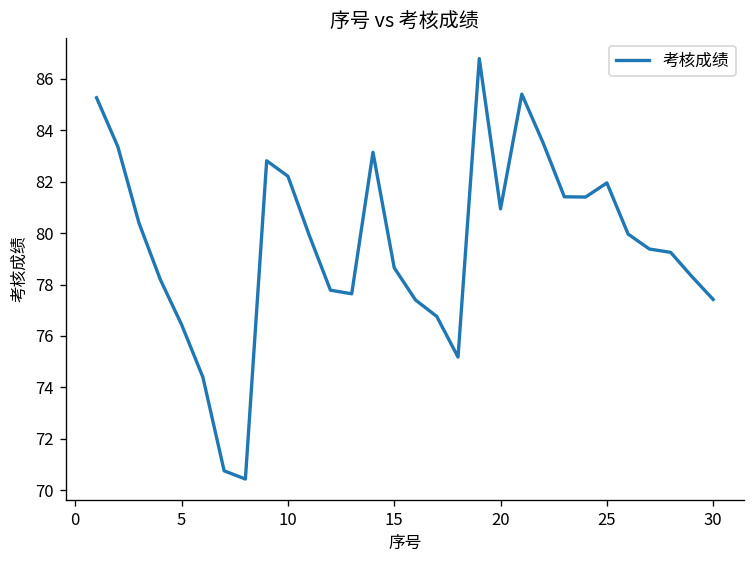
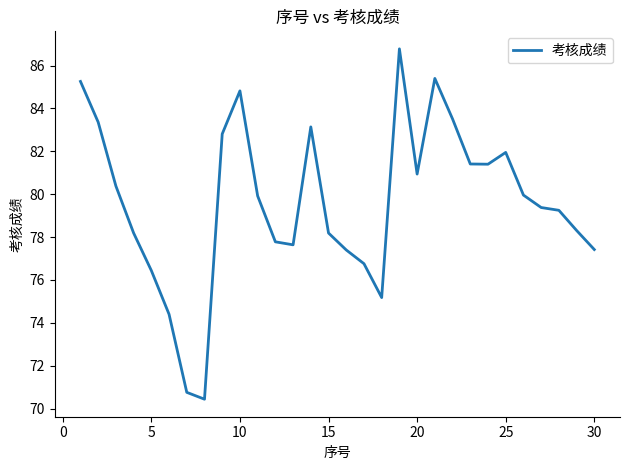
10: 82.2 -> 84.8
15: 78.7 -> 78.2
